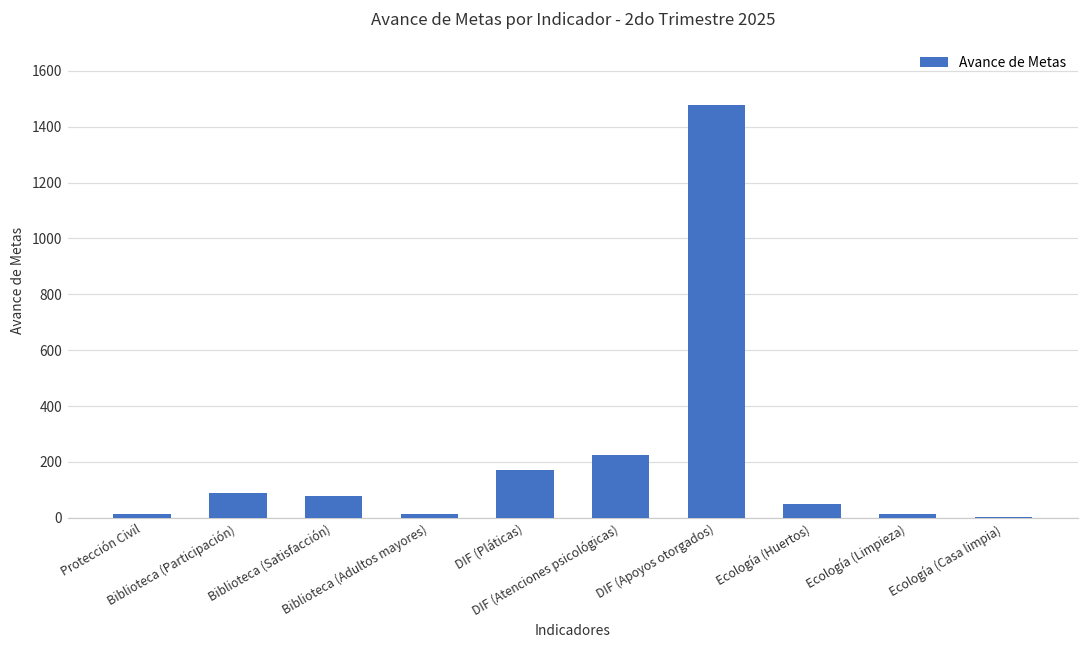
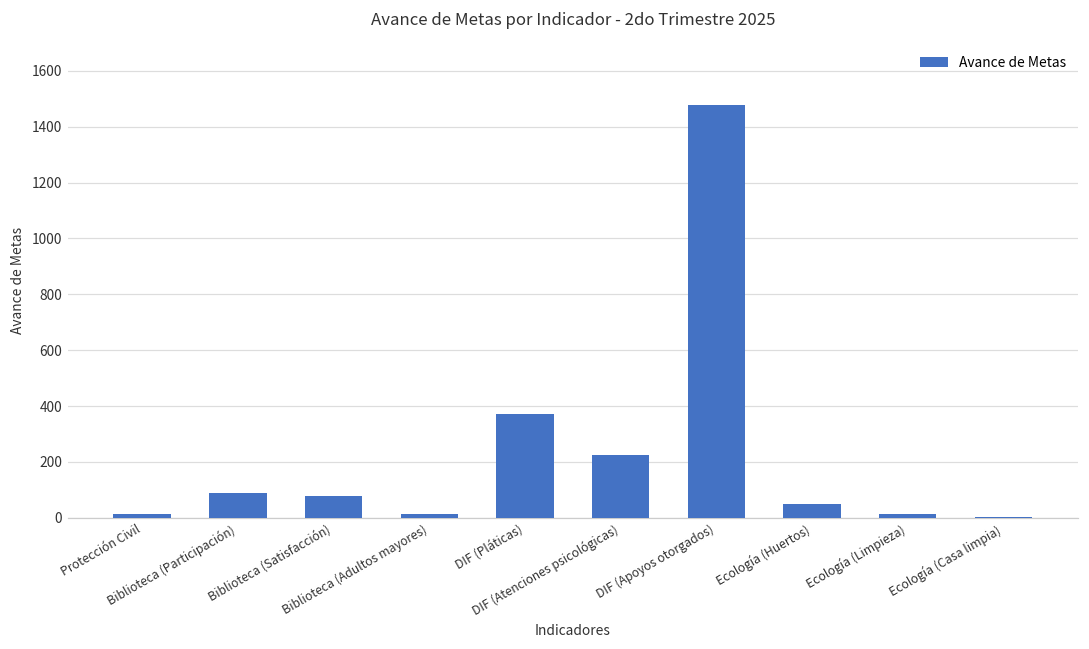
DIF (Pláticas): 170 -> 370
